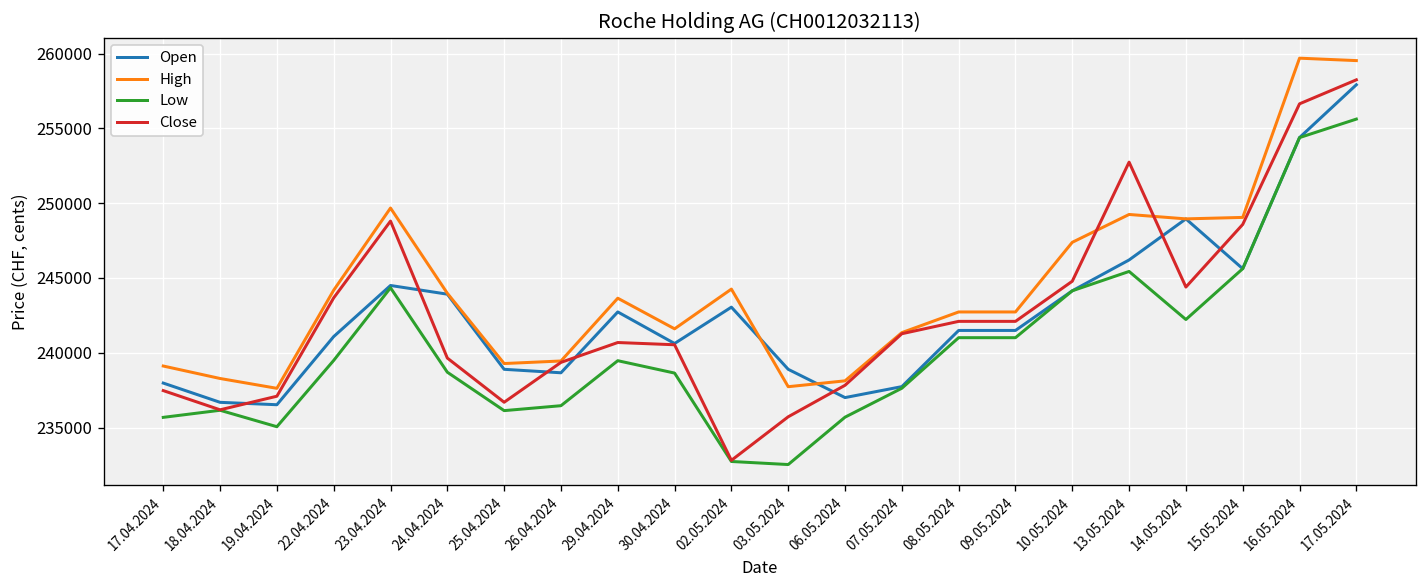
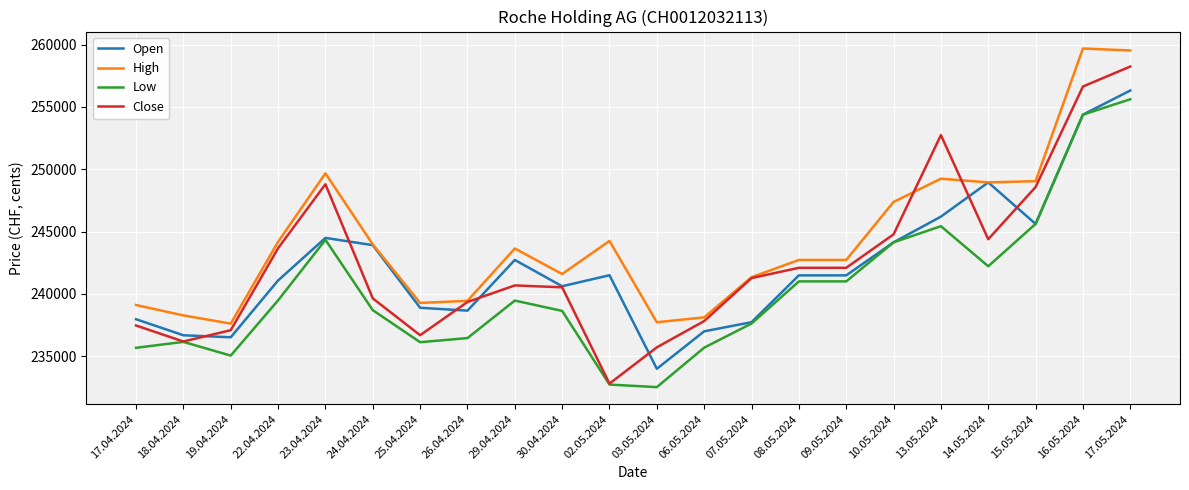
Open, 02.05.2024: 243000 -> 241500
Open, 03.05.2024: 238900 -> 234000
Open, 17.05.2024: 257900 -> 256300
